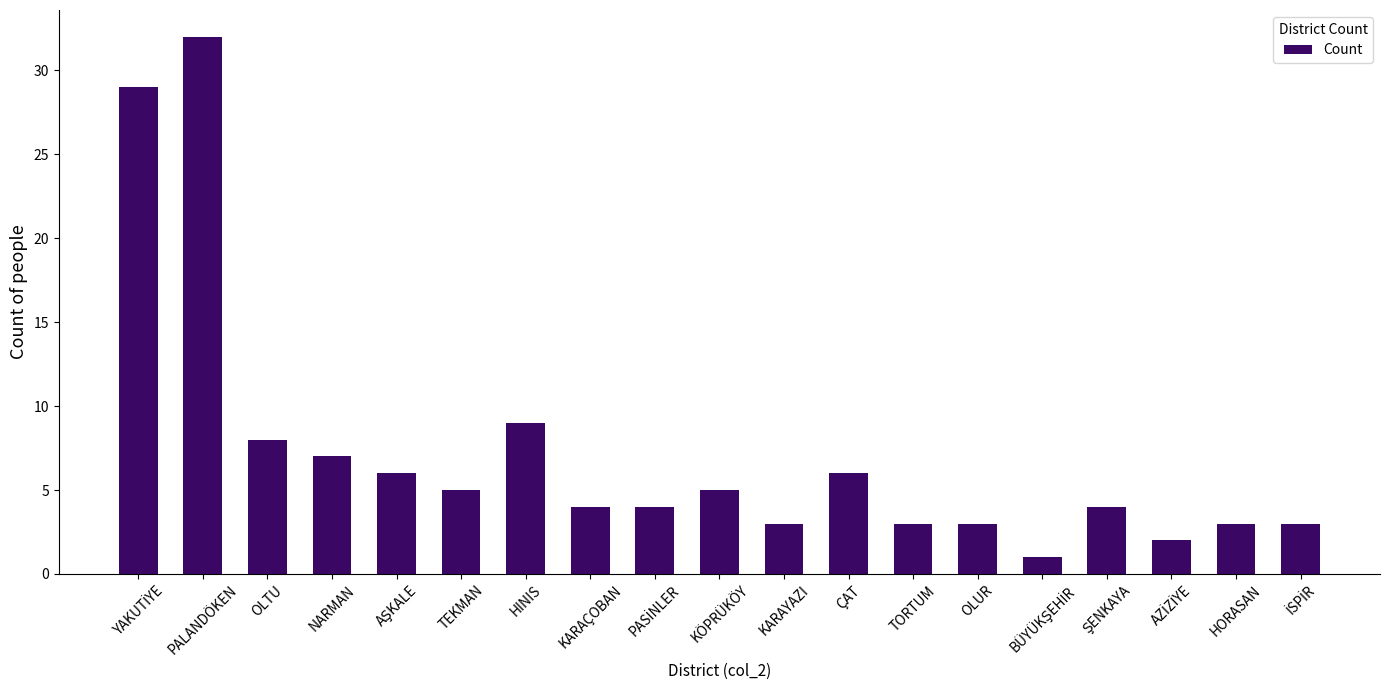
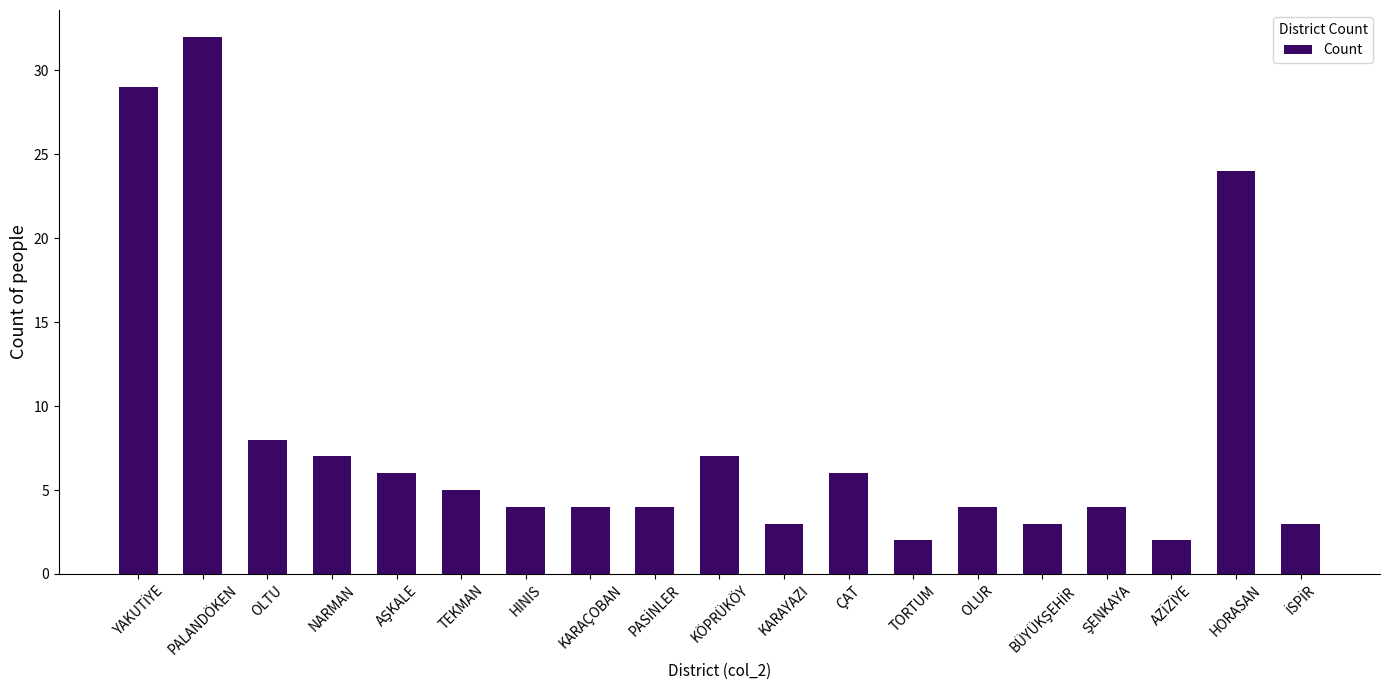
HINIS: 9 -> 4
KÖPRÜKÖY: 5 -> 7
TORTUM: 3 -> 2
OLUR: 3 -> 4
BÜYÜKŞEHİR: 1 -> 3
HORASAN: 3 -> 24
